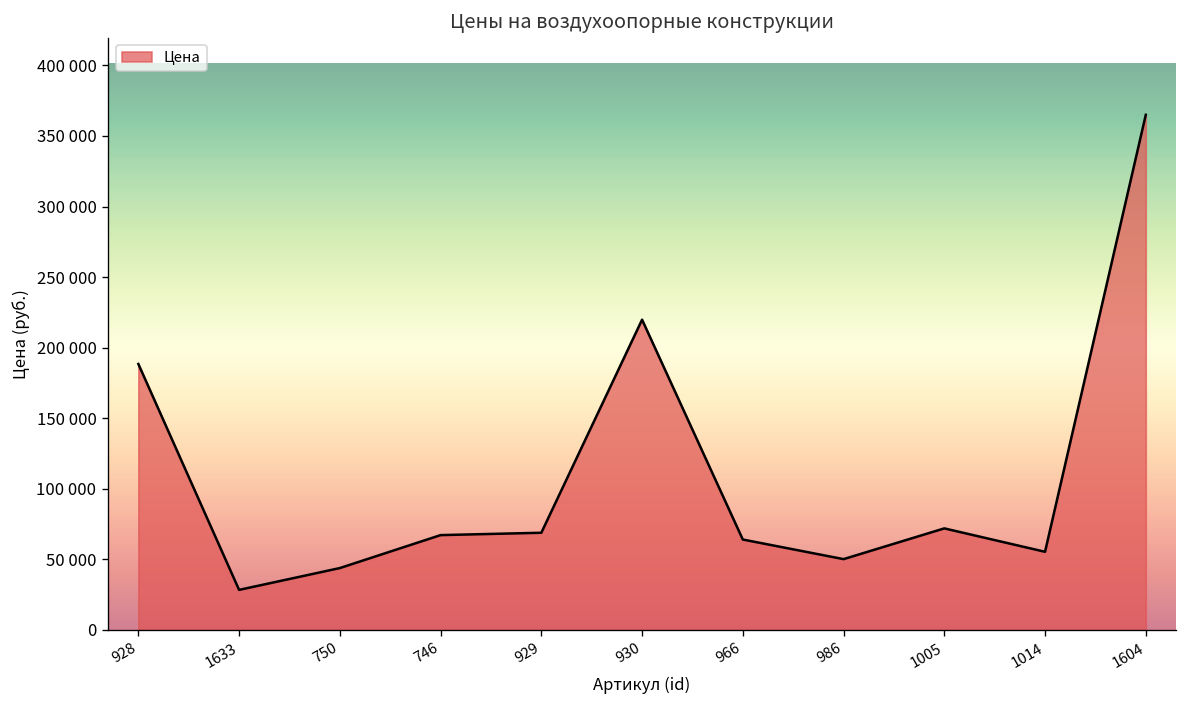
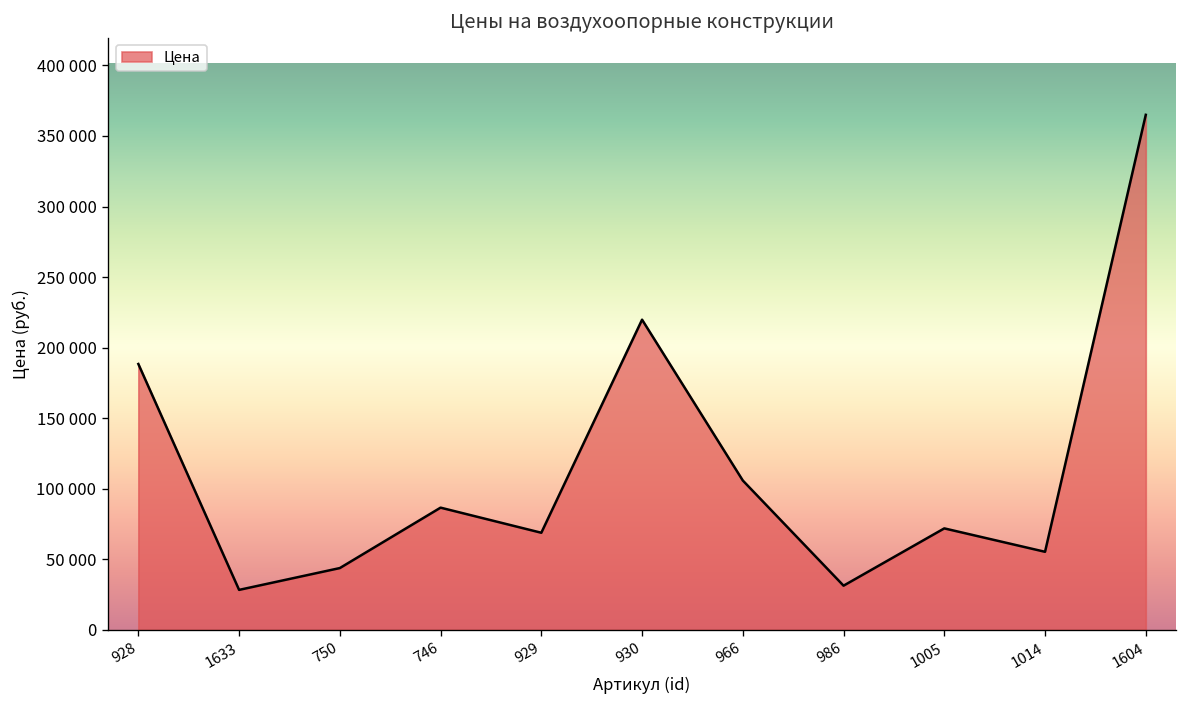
746: 67000 -> 87000
966: 64000 -> 106000
986: 50000 -> 31000
